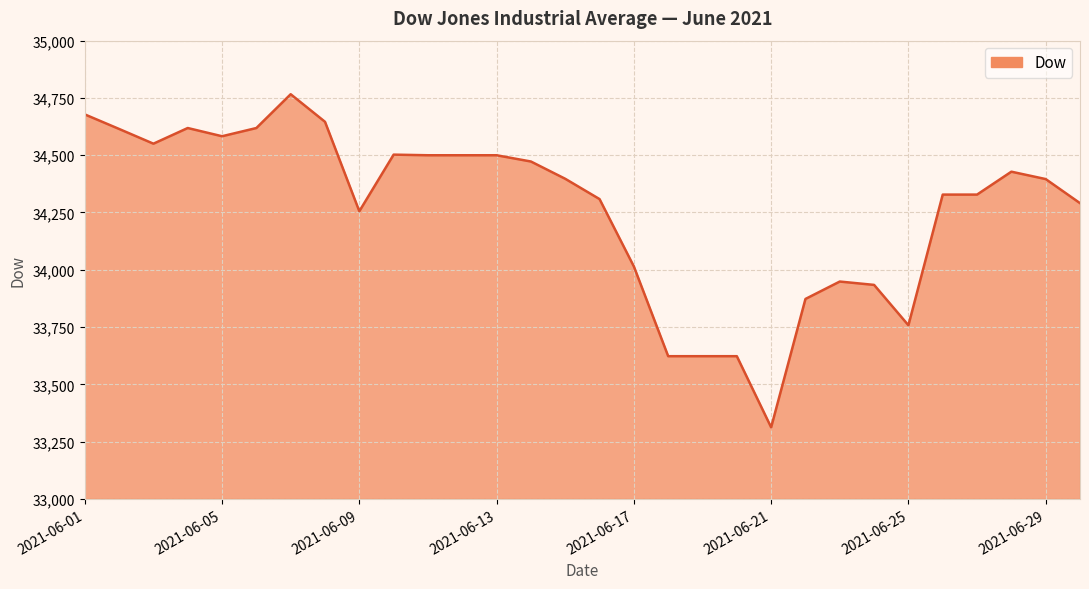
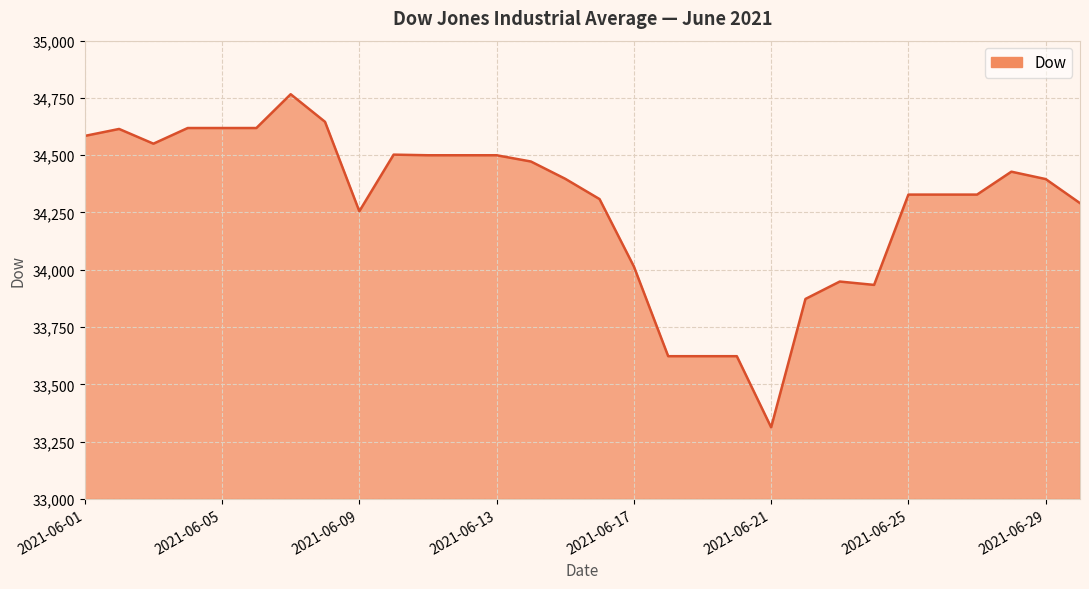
2021-06-01: 34,680 -> 34,580
2021-06-05: 34,580 -> 34,620
2021-06-25: 33,760 -> 34,330
